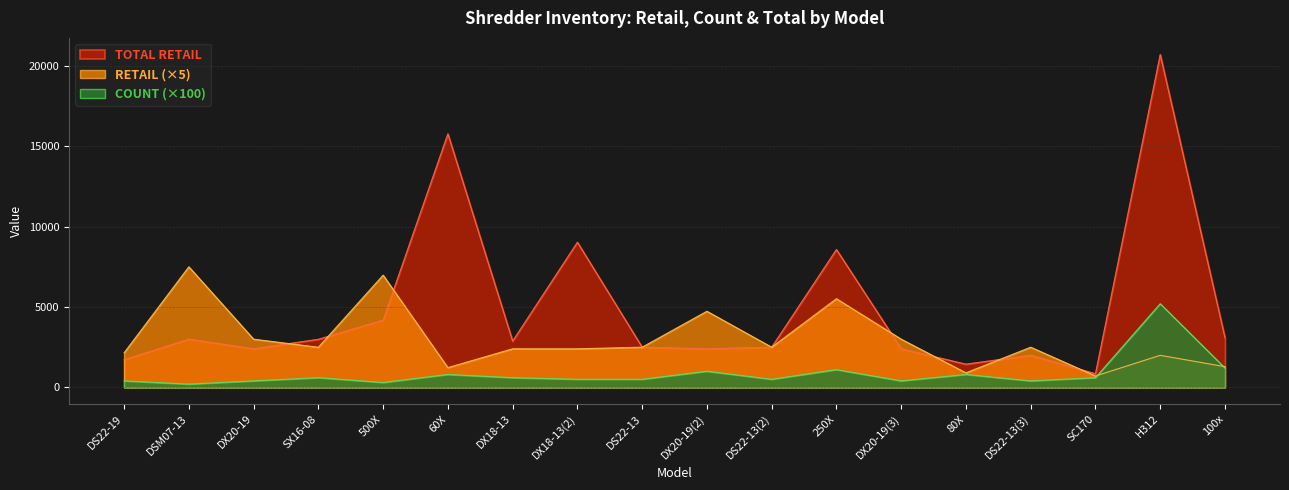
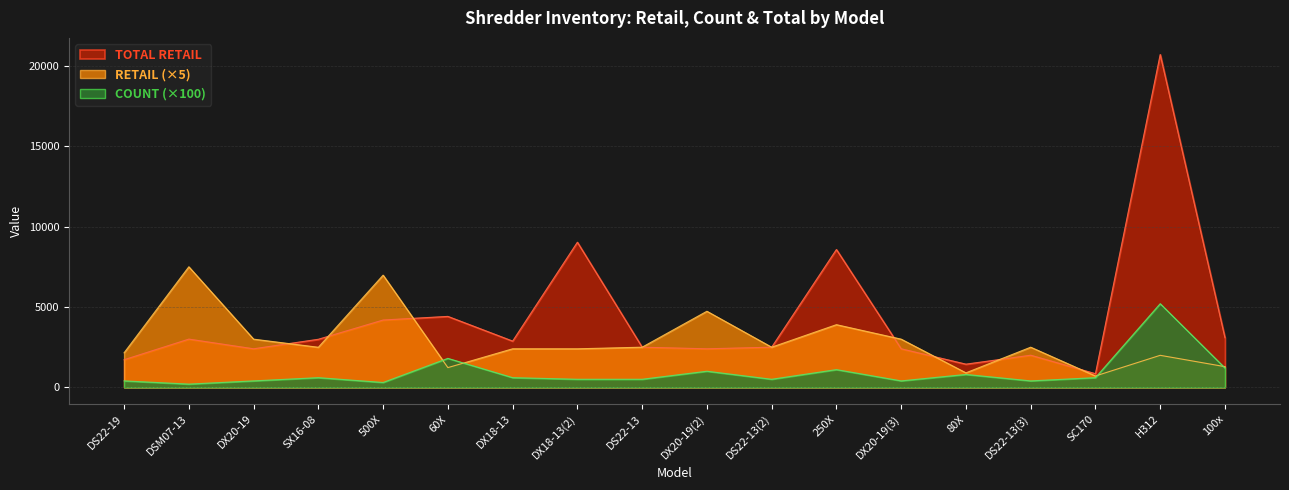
TOTAL RETAIL, 60X: 15800 -> 4400
COUNT (×100), 60X: 800 -> 1800
RETAIL (×5), 250X: 5500 -> 3900
